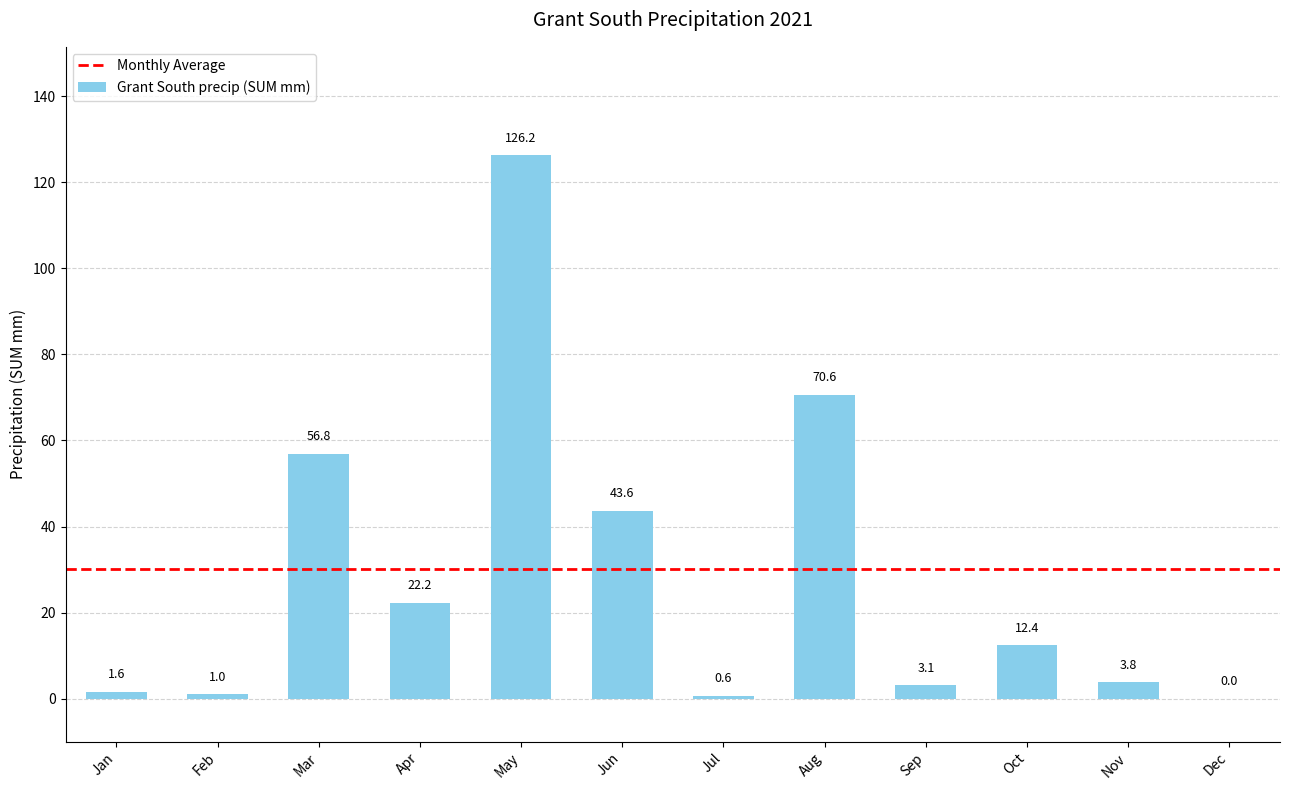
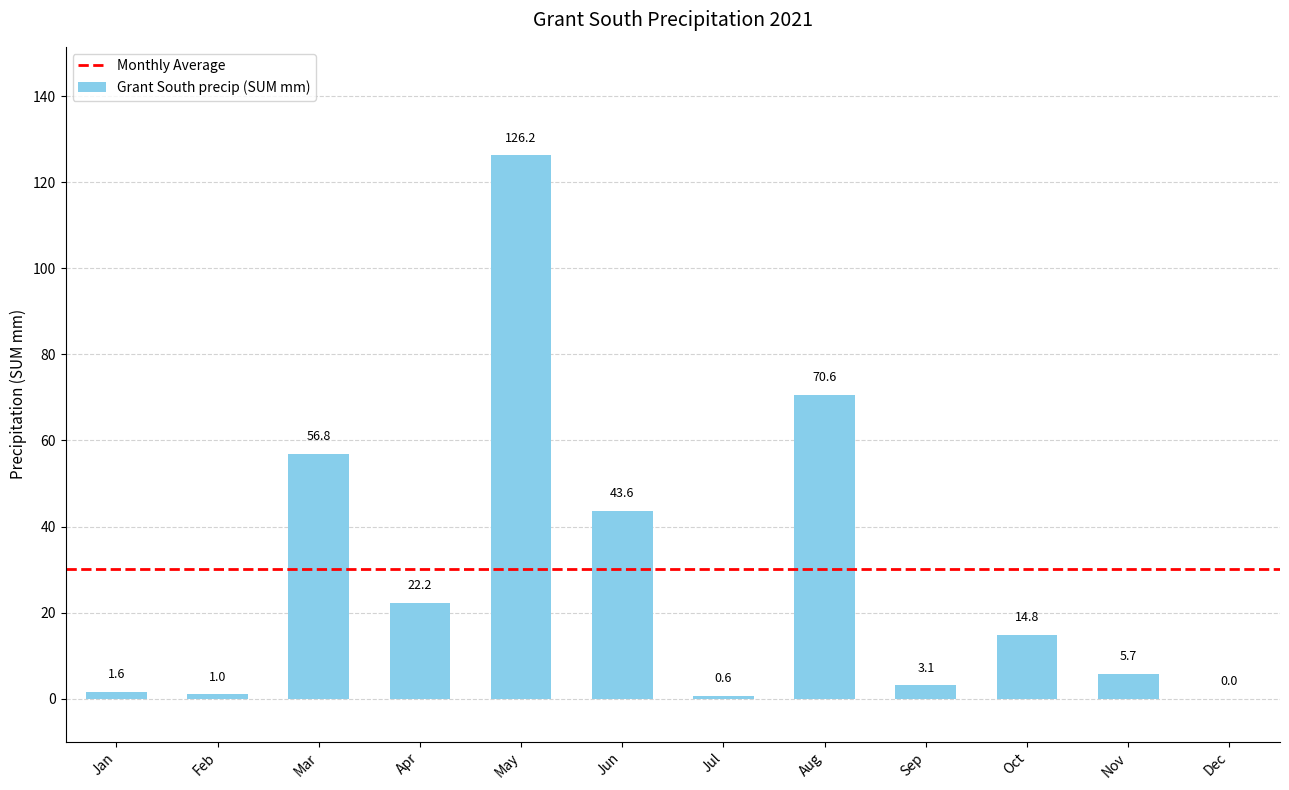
Oct: 12.4 -> 14.8
Nov: 3.8 -> 5.7
